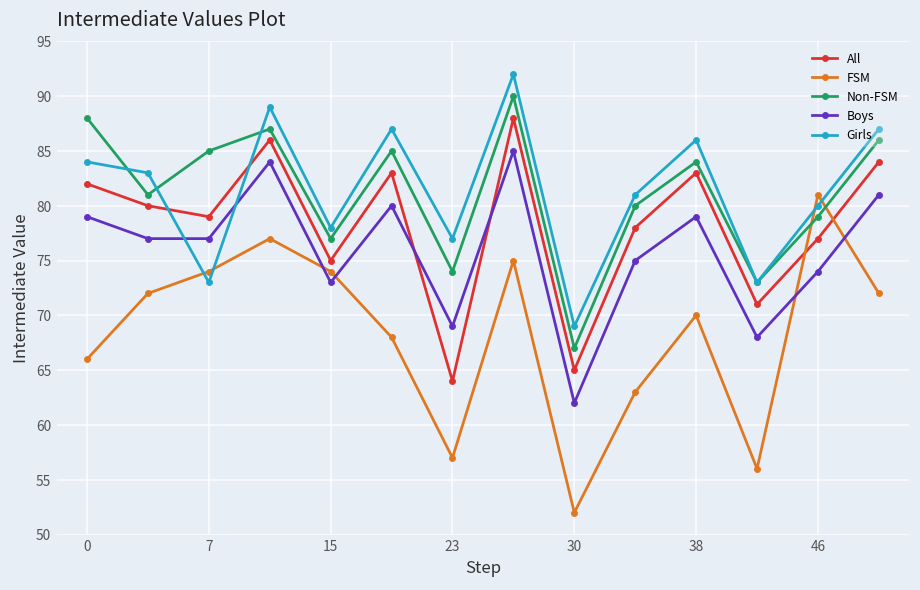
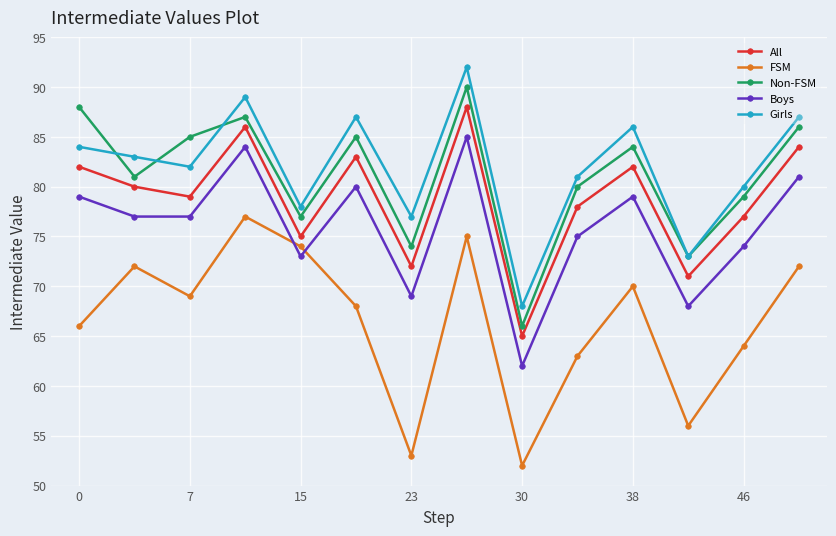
FSM, 7: 74 -> 69
Girls, 7: 73 -> 82
All, 23: 64 -> 72
FSM, 23: 57 -> 53
Non-FSM, 30: 67 -> 66
Girls, 30: 69 -> 68
All, 38: 83 -> 82
FSM, 46: 81 -> 64
